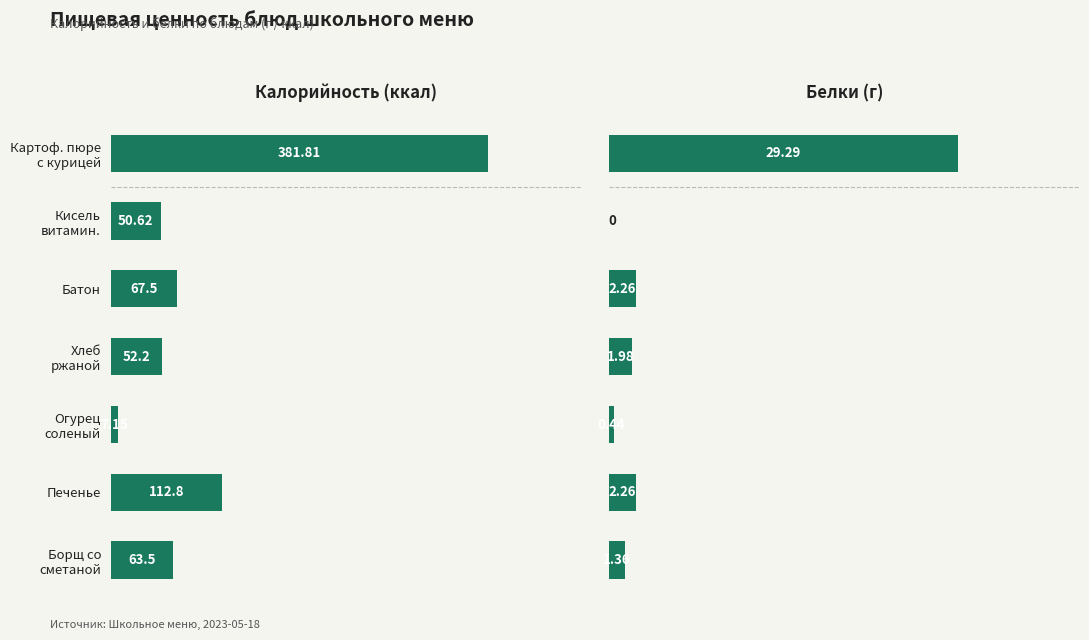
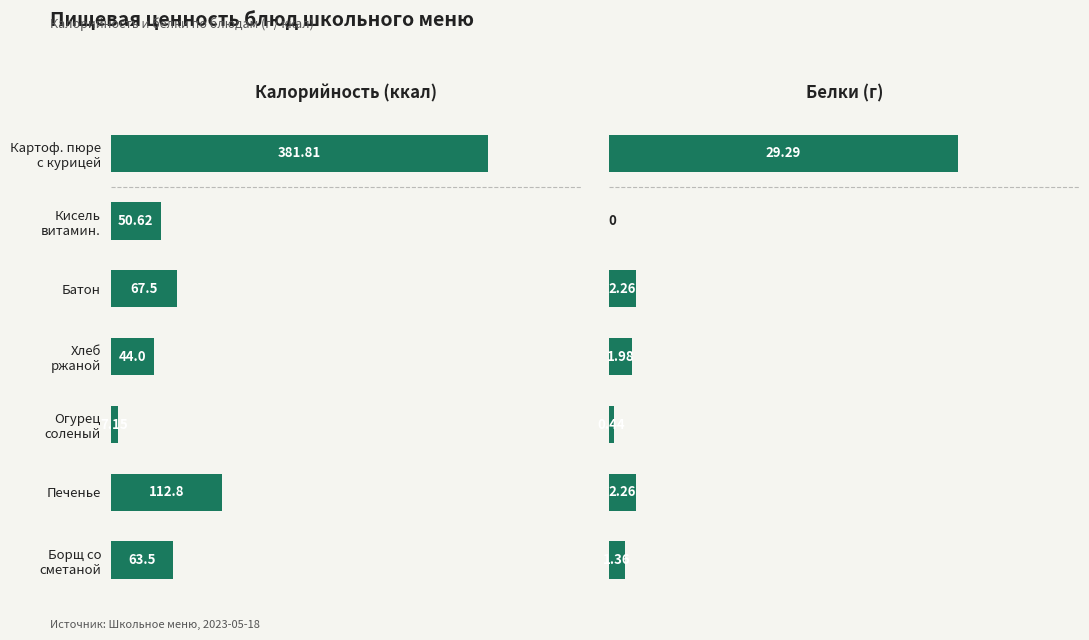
Калорийность (ккал), Хлеб ржаной: 52.2 -> 44.0
